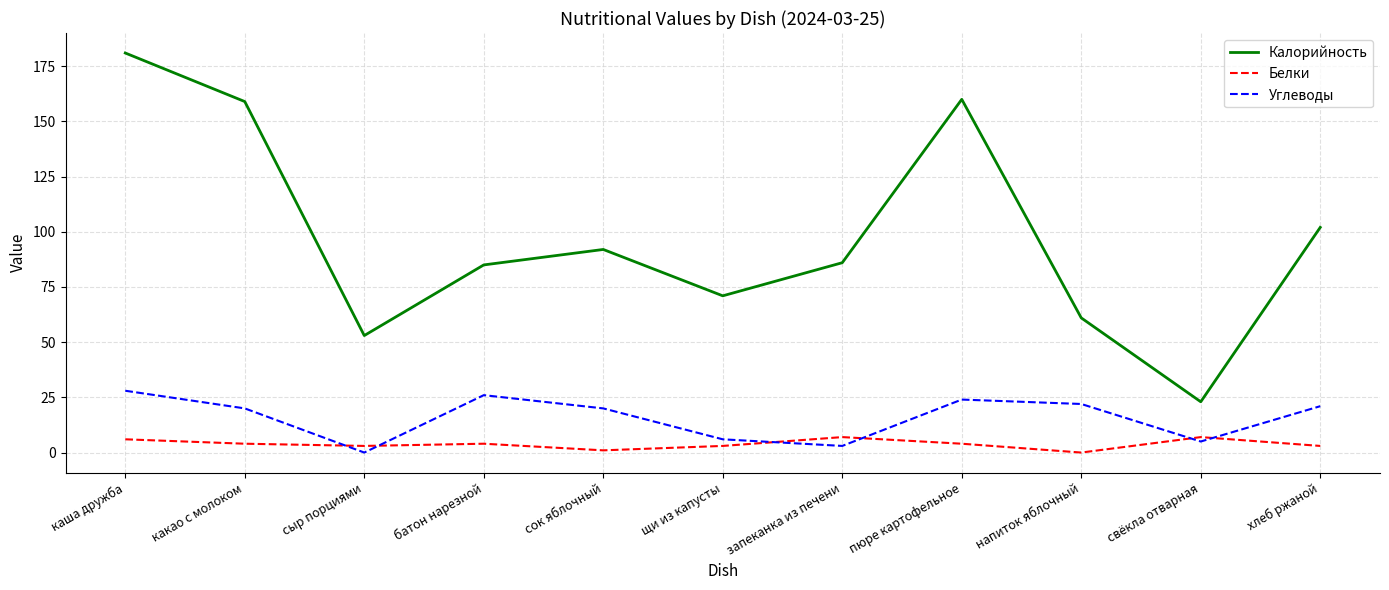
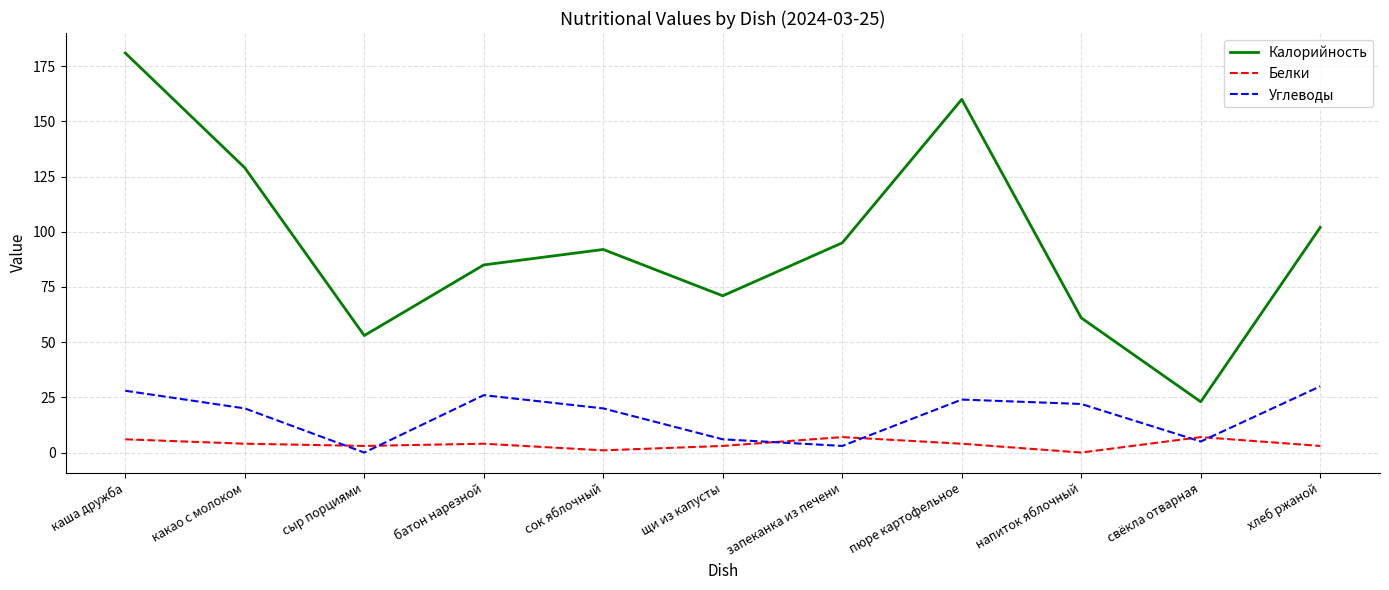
Калорийность, какао с молоком: 159 -> 129
Калорийность, запеканка из печени: 86 -> 95
Углеводы, хлеб ржаной: 21 -> 30
